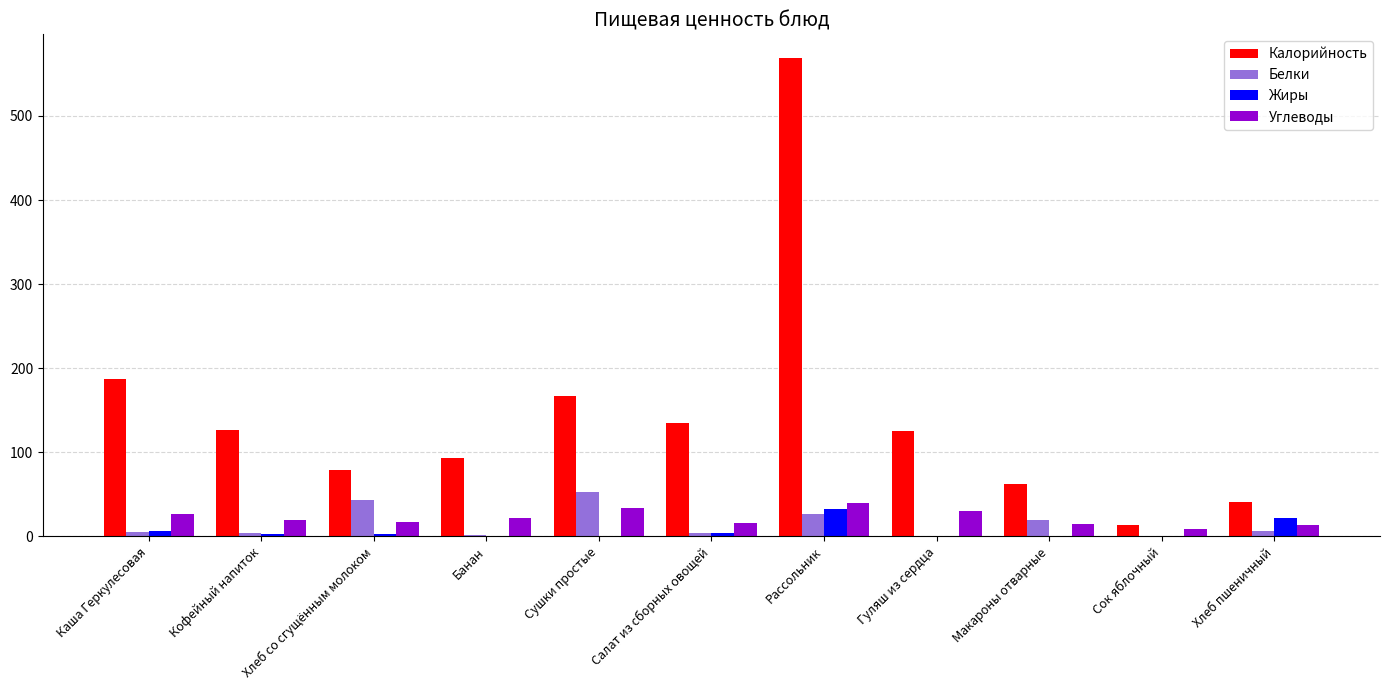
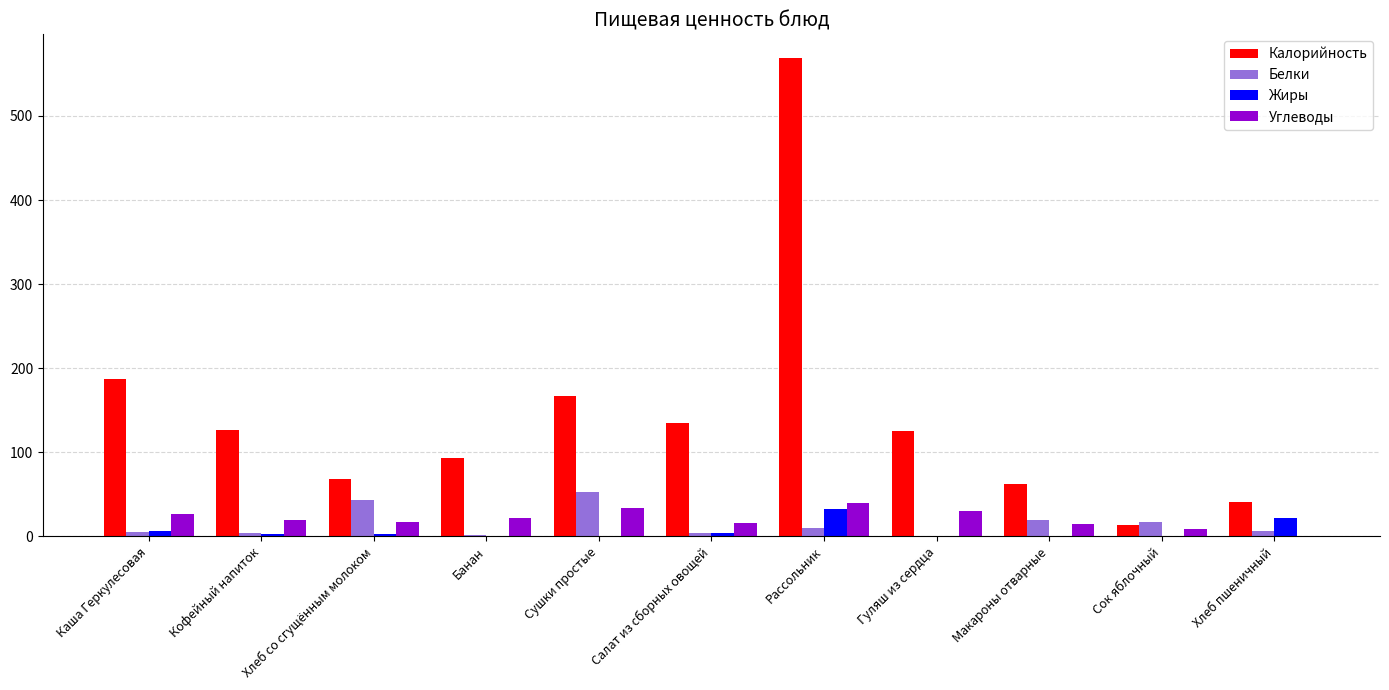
Калорийность, Хлеб со сгущённым молоком: 80 -> 70
Белки, Рассольник: 30 -> 10
Белки, Сок яблочный: 0 -> 20
Углеводы, Хлеб пшеничный: 10 -> 0
